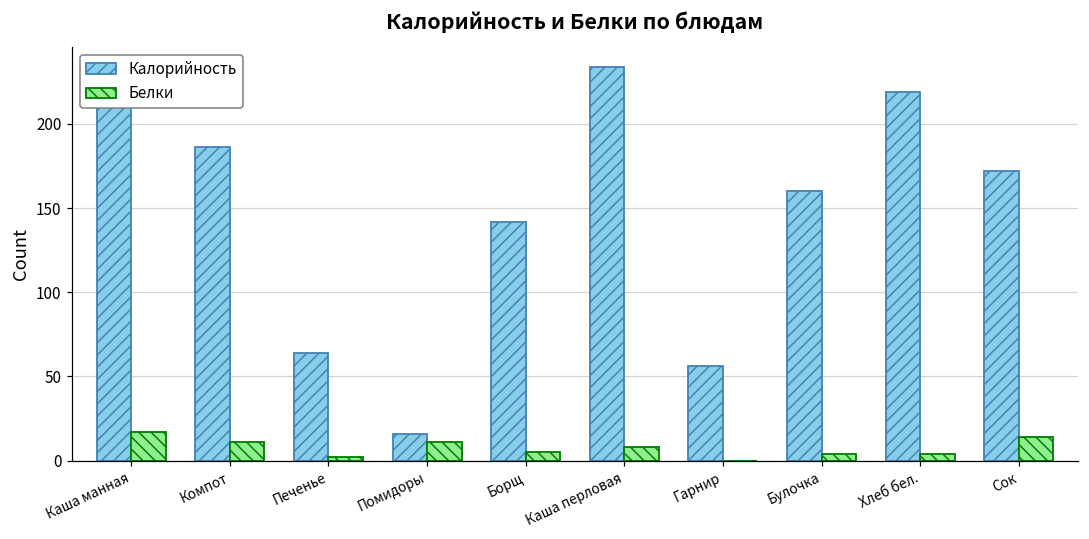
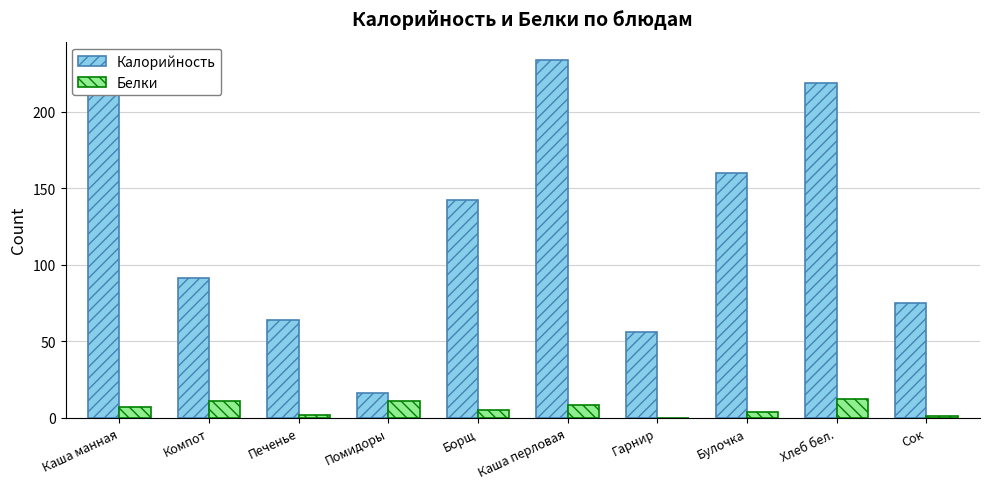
Белки, Каша манная: 17 -> 7
Калорийность, Компот: 186 -> 91
Белки, Хлеб бел.: 4 -> 12
Калорийность, Сок: 172 -> 75
Белки, Сок: 14 -> 1
